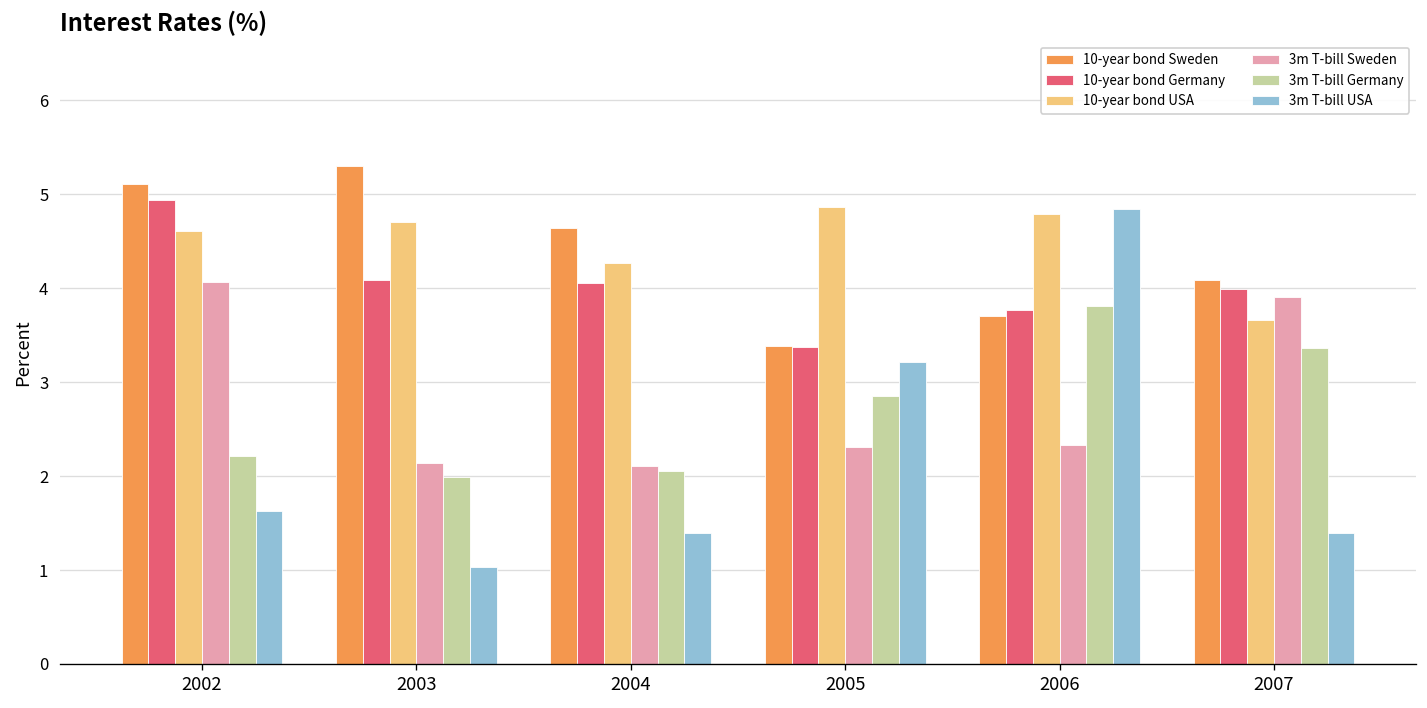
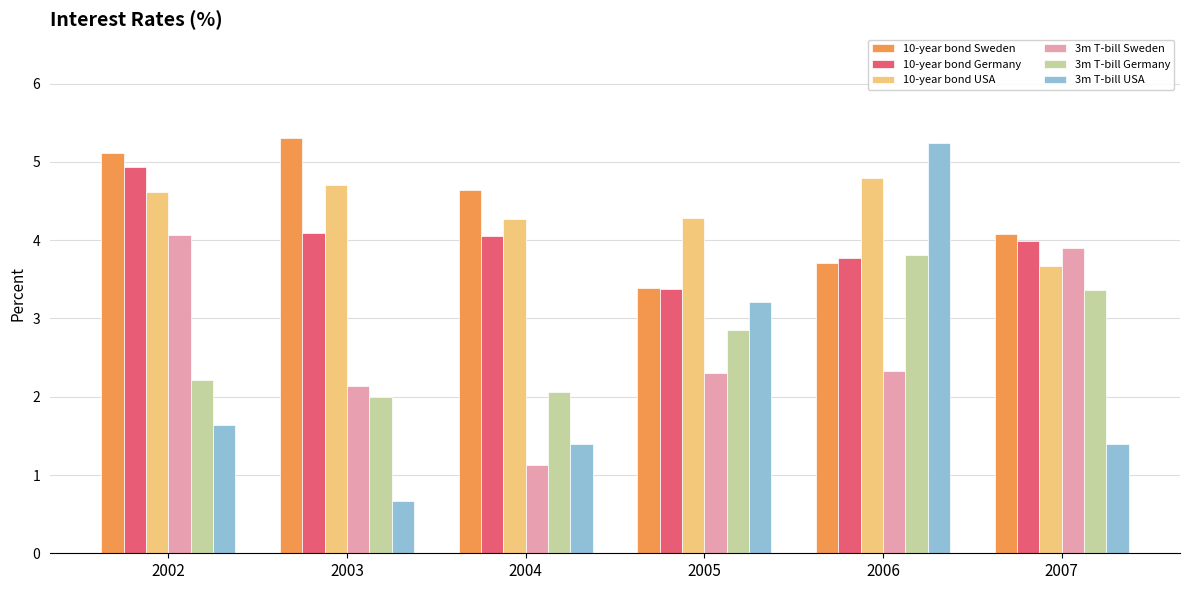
3m T-bill USA, 2003: 1.0 -> 0.7
3m T-bill Sweden, 2004: 2.1 -> 1.1
10-year bond USA, 2005: 4.9 -> 4.3
3m T-bill USA, 2006: 4.8 -> 5.2
